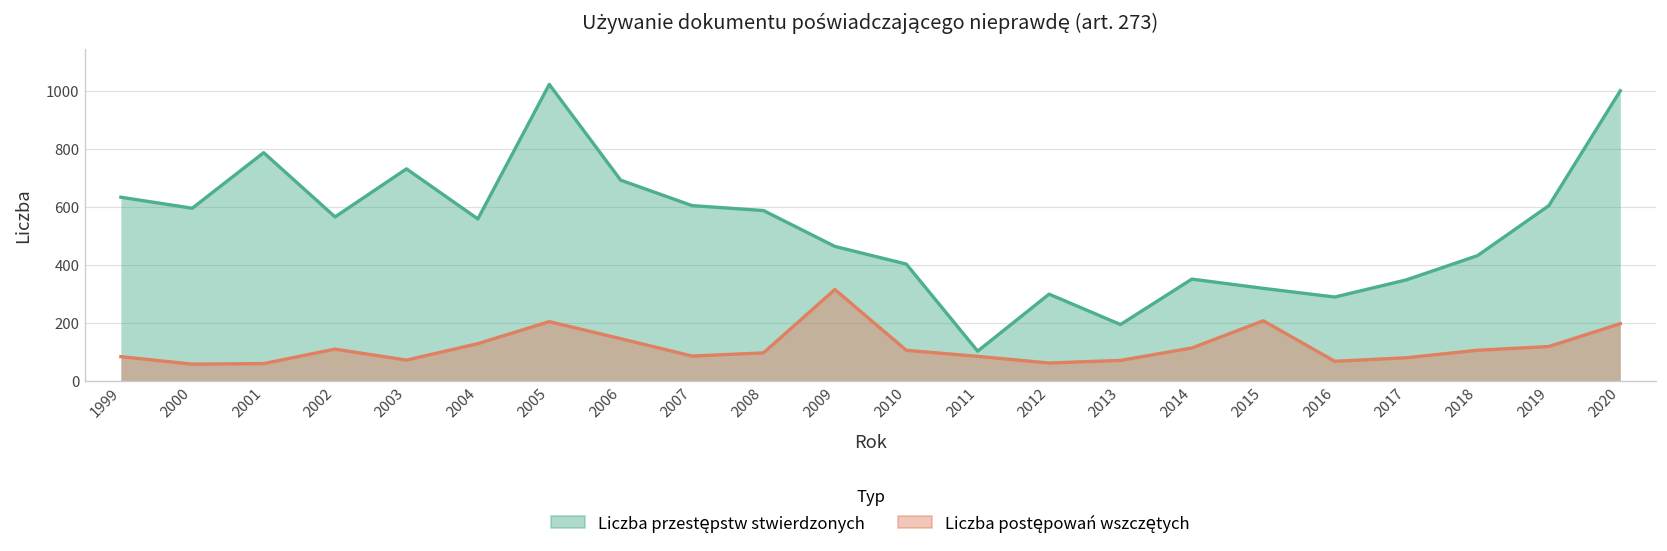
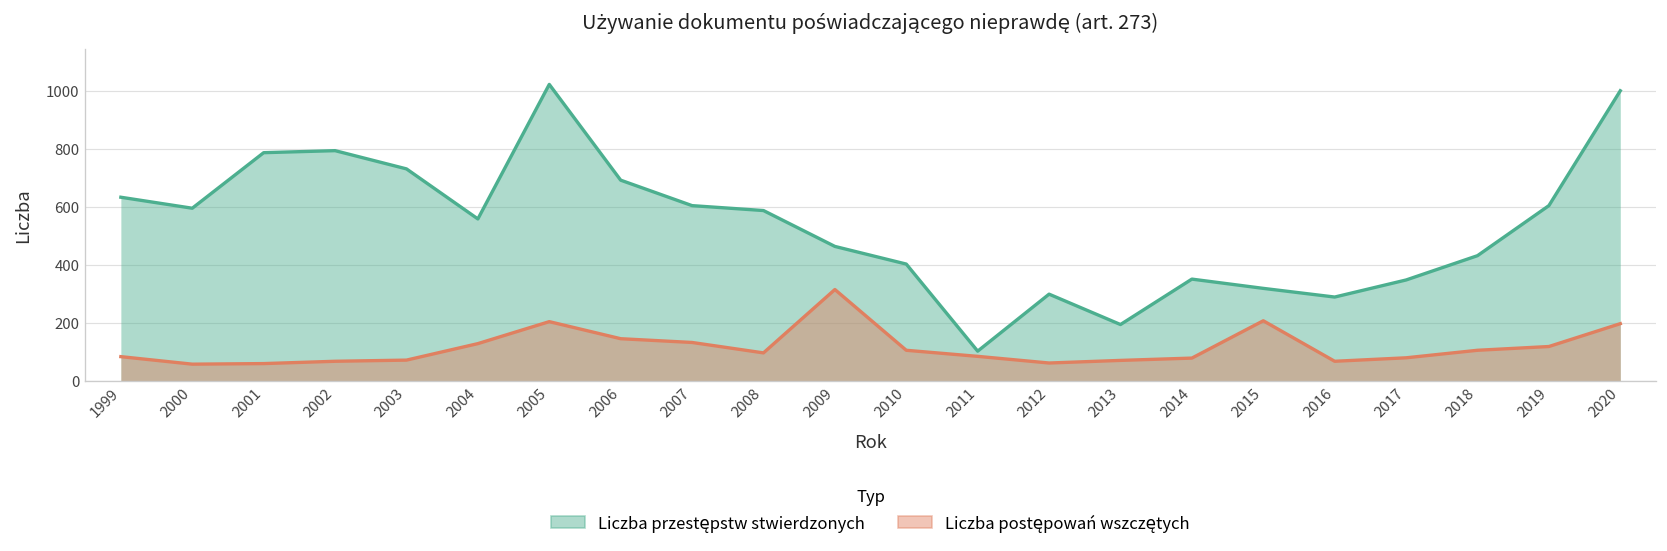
Liczba przestępstw stwierdzonych, 2002: 570 -> 800
Liczba postępowań wszczętych, 2002: 110 -> 70
Liczba postępowań wszczętych, 2007: 90 -> 130
Liczba postępowań wszczętych, 2014: 110 -> 80
